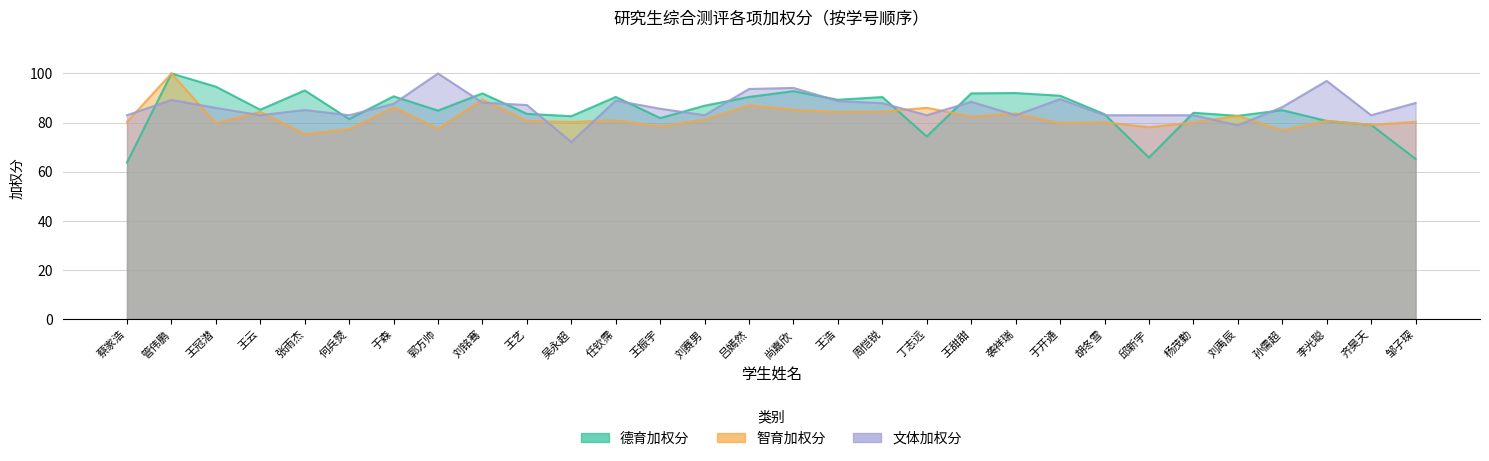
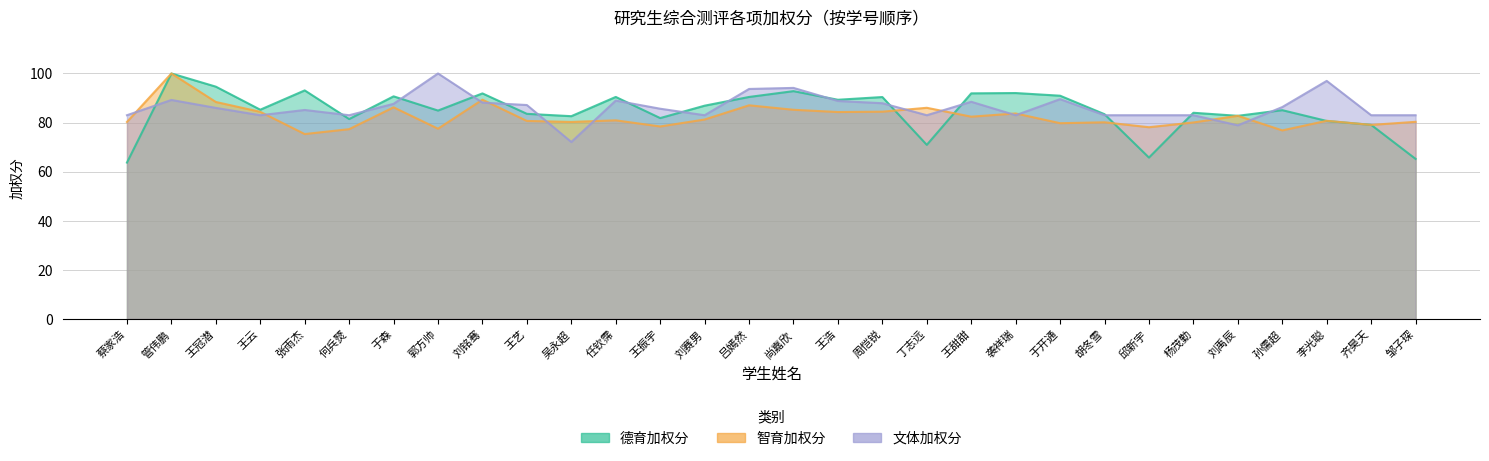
智育加权分, 王冠潜: 80 -> 88
德育加权分, 丁志远: 74 -> 71
文体加权分, 邹子琛: 88 -> 83
